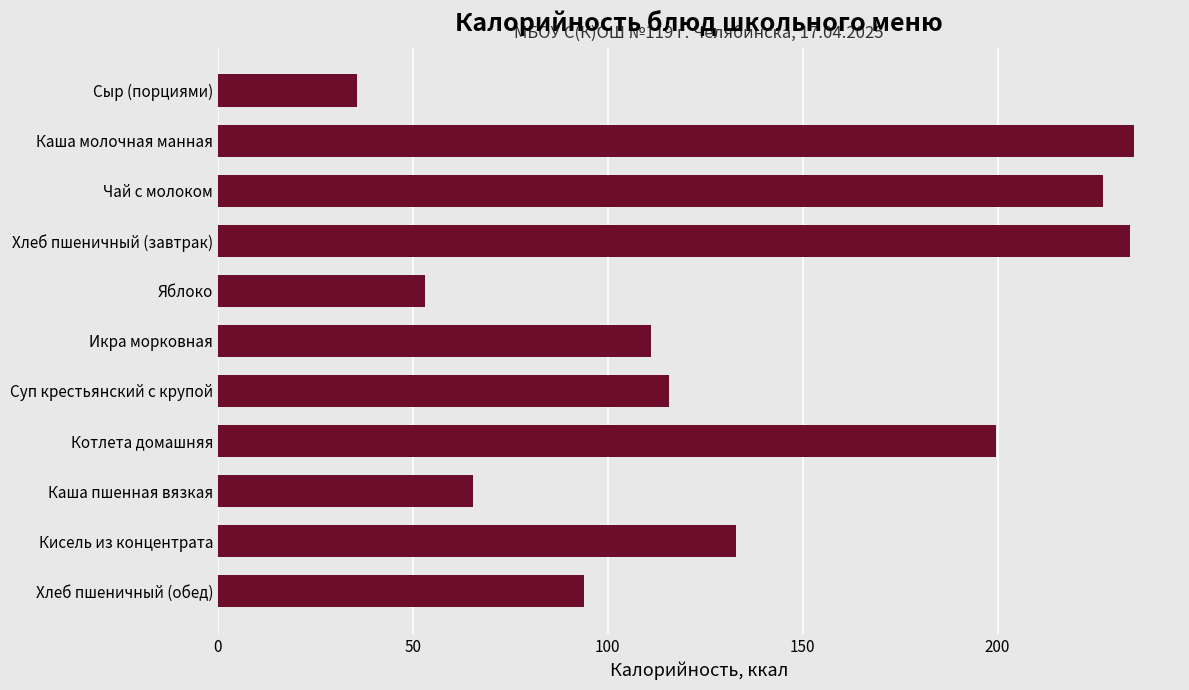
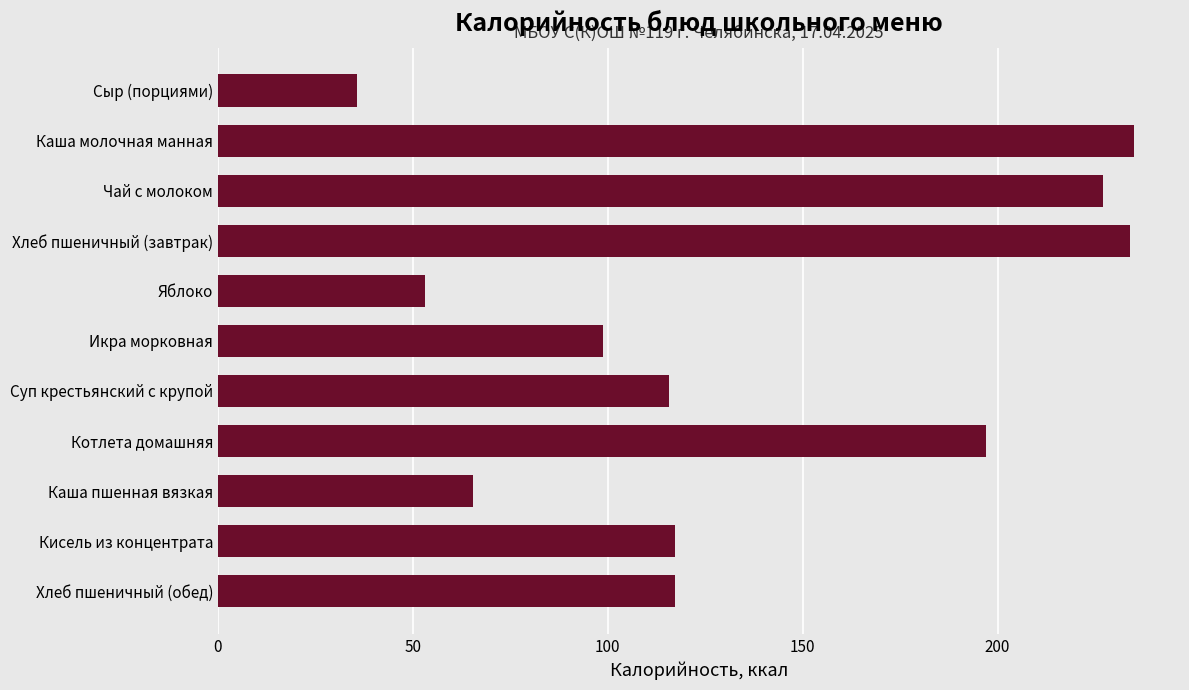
Икра морковная: 111 -> 99
Котлета домашняя: 200 -> 197
Кисель из концентрата: 133 -> 117
Хлеб пшеничный (обед): 94 -> 117
